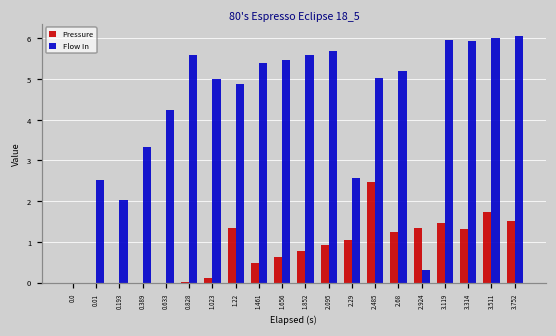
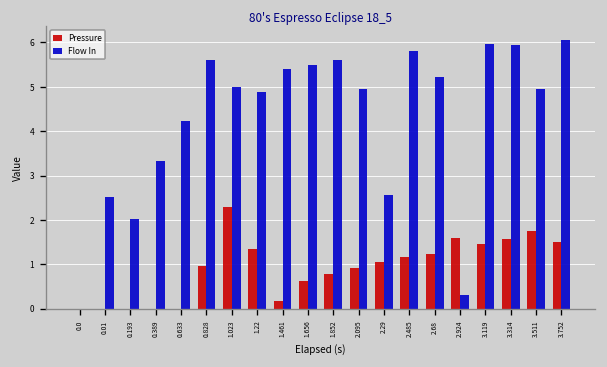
Pressure, 0.828: 0.0 -> 1.0
Pressure, 1.023: 0.1 -> 2.3
Pressure, 1.461: 0.5 -> 0.2
Flow In, 2.095: 5.7 -> 5.0
Pressure, 2.485: 2.5 -> 1.2
Flow In, 2.485: 5.0 -> 5.8
Pressure, 2.924: 1.4 -> 1.6
Pressure, 3.314: 1.3 -> 1.6
Flow In, 3.511: 6.0 -> 5.0
